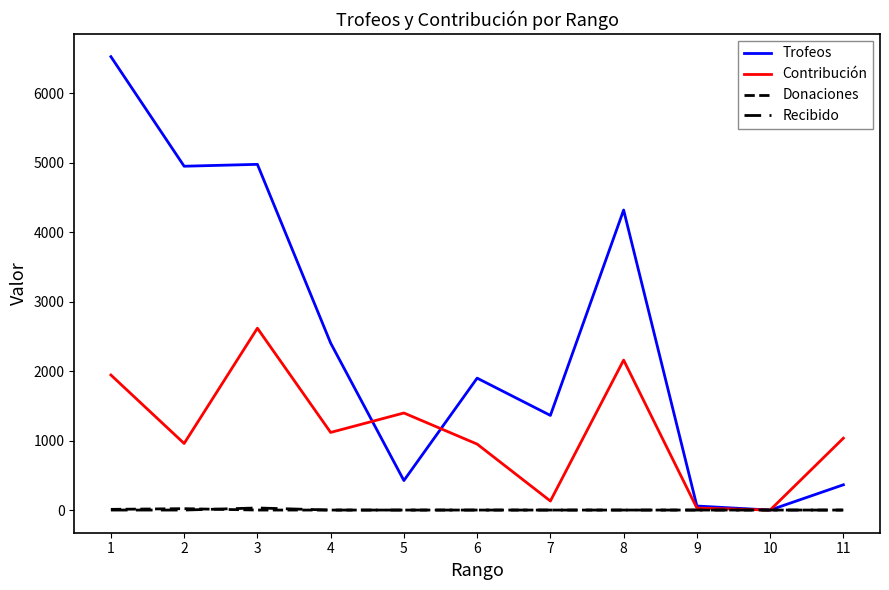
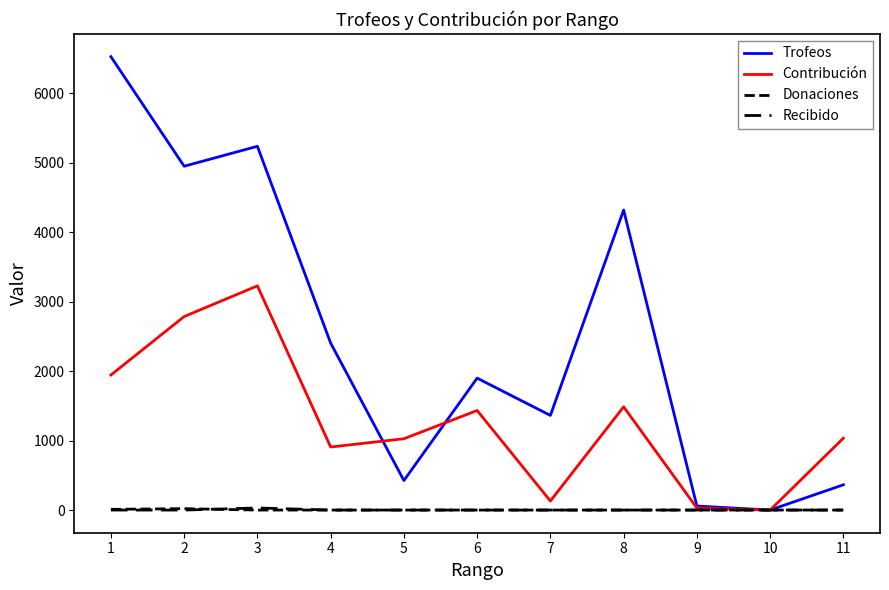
Contribución, 2: 1000 -> 2800
Trofeos, 3: 5000 -> 5200
Contribución, 3: 2600 -> 3200
Contribución, 4: 1100 -> 900
Contribución, 5: 1400 -> 1000
Contribución, 6: 1000 -> 1400
Contribución, 8: 2200 -> 1500
